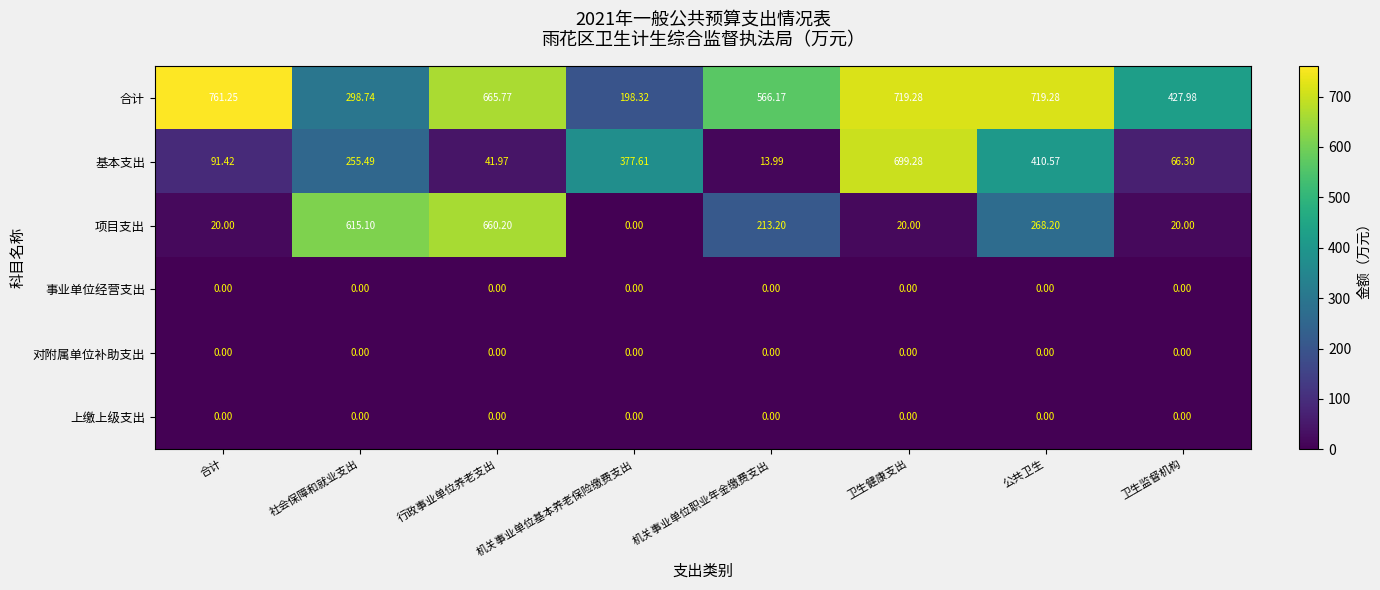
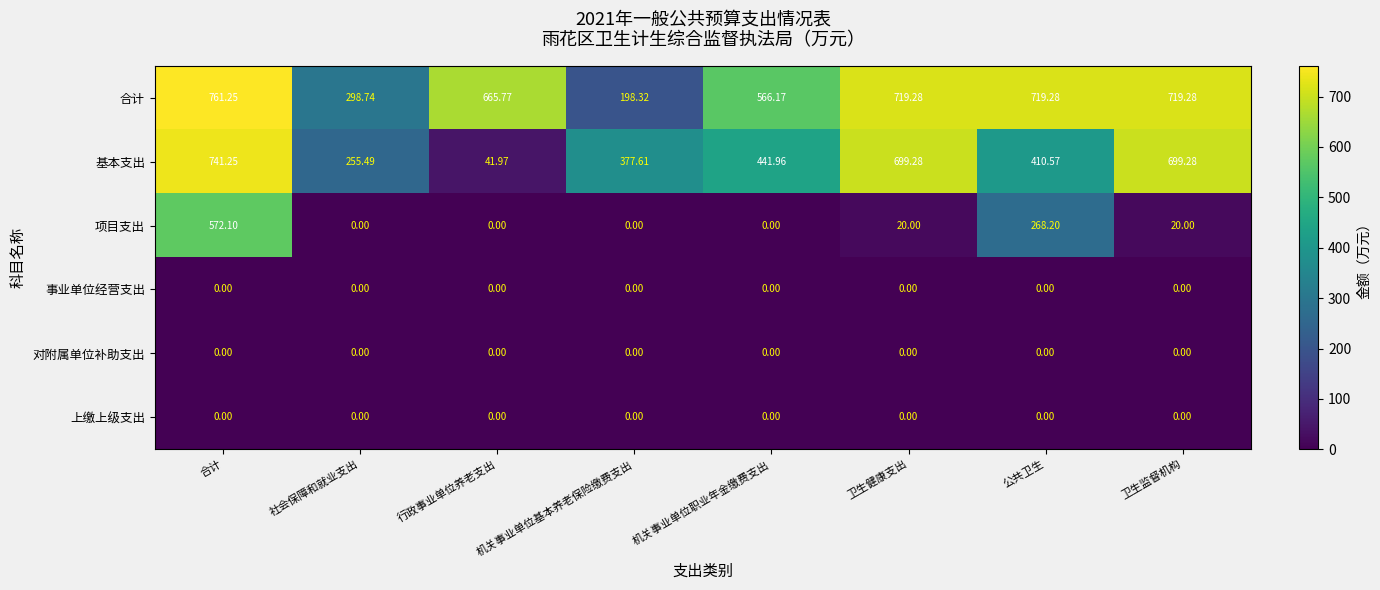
合计, 卫生监督机构: 427.98 -> 719.28
基本支出, 合计: 91.42 -> 741.25
基本支出, 机关事业单位职业年金缴费支出: 13.99 -> 441.96
基本支出, 卫生监督机构: 66.30 -> 699.28
项目支出, 合计: 20.00 -> 572.10
项目支出, 社会保障和就业支出: 615.10 -> 0.00
项目支出, 行政事业单位养老支出: 660.20 -> 0.00
项目支出, 机关事业单位职业年金缴费支出: 213.20 -> 0.00
